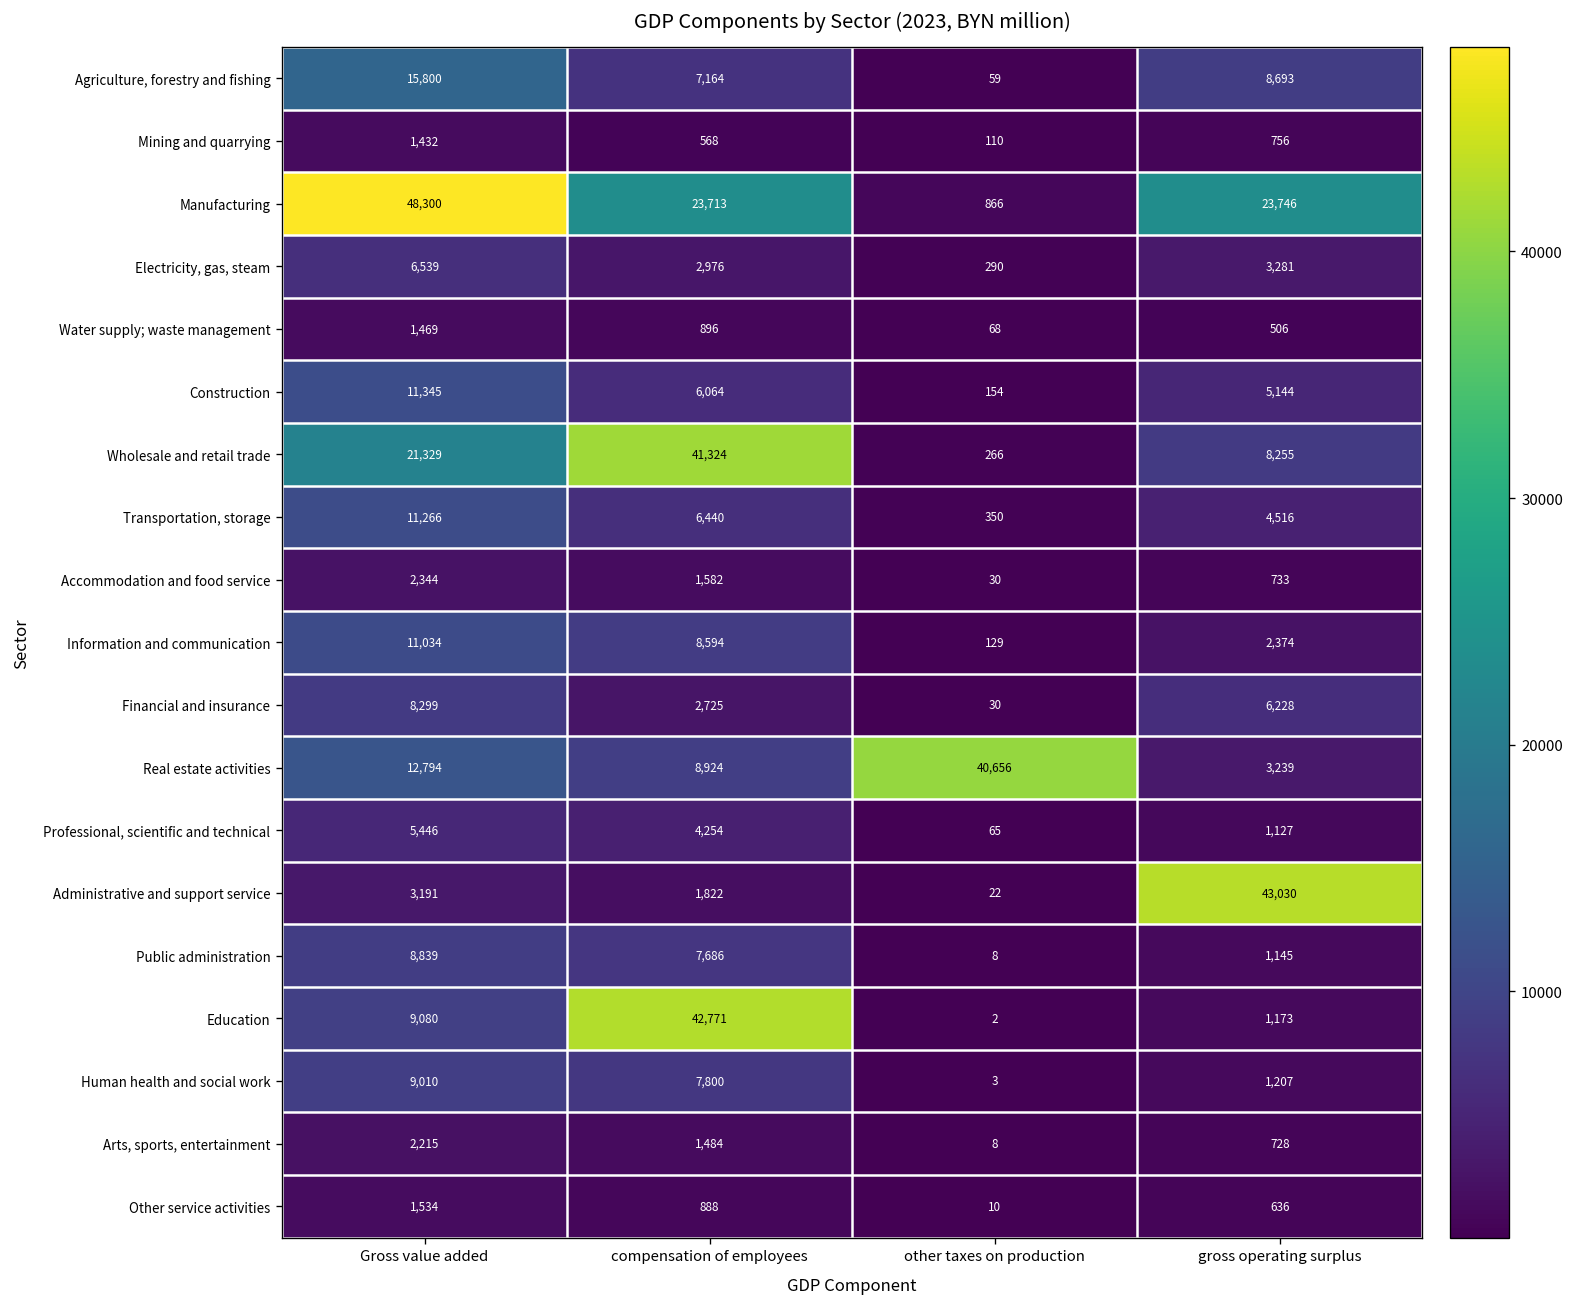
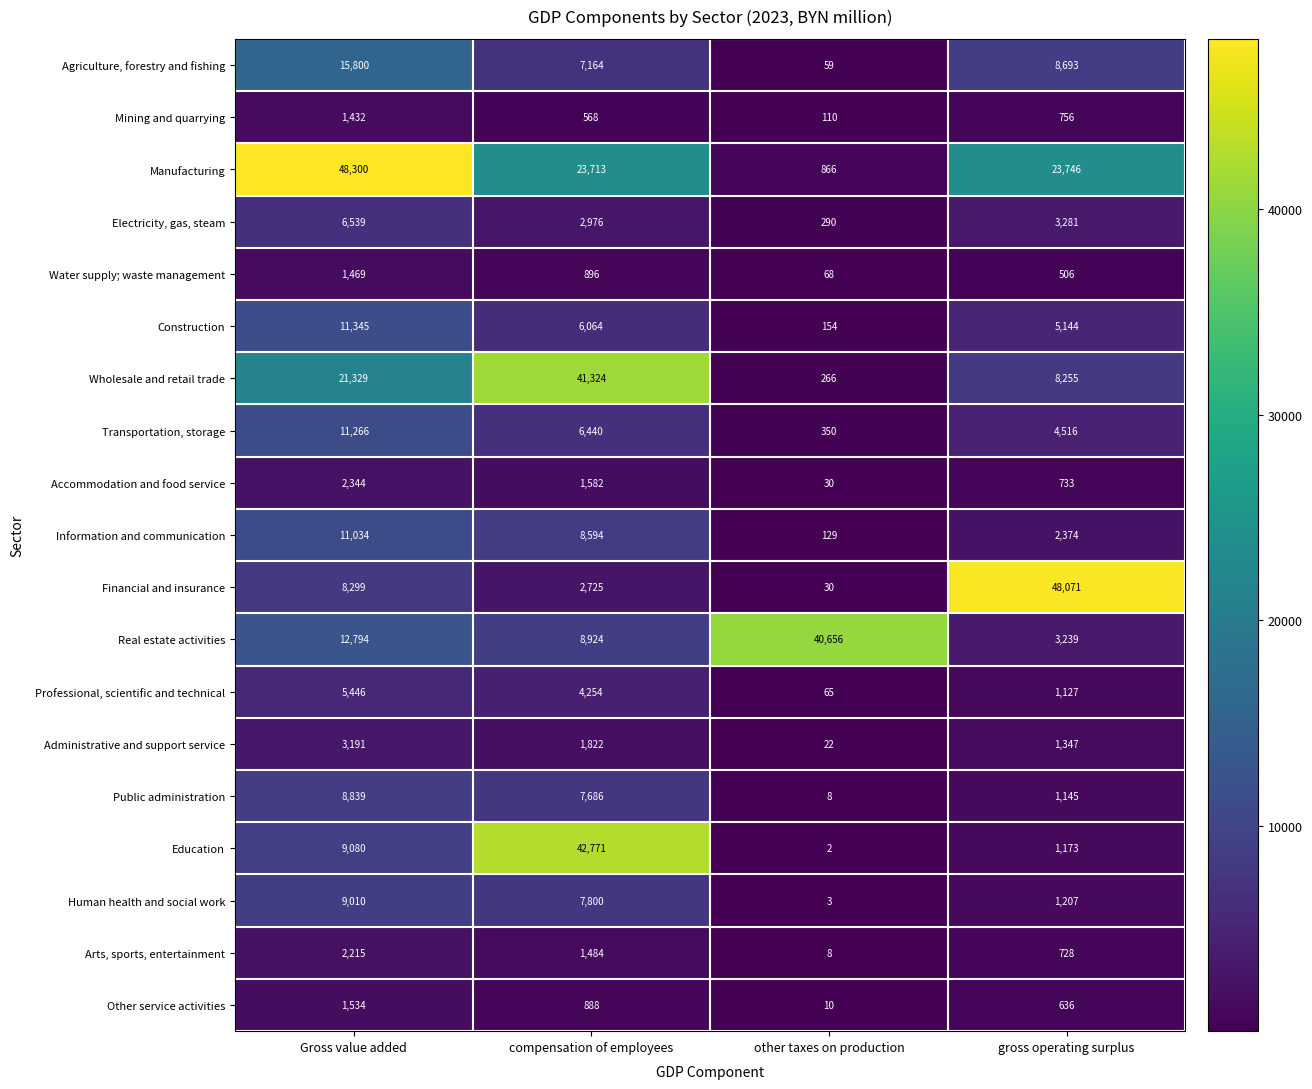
Financial and insurance, gross operating surplus: 6,228 -> 48,071
Administrative and support service, gross operating surplus: 43,030 -> 1,347
